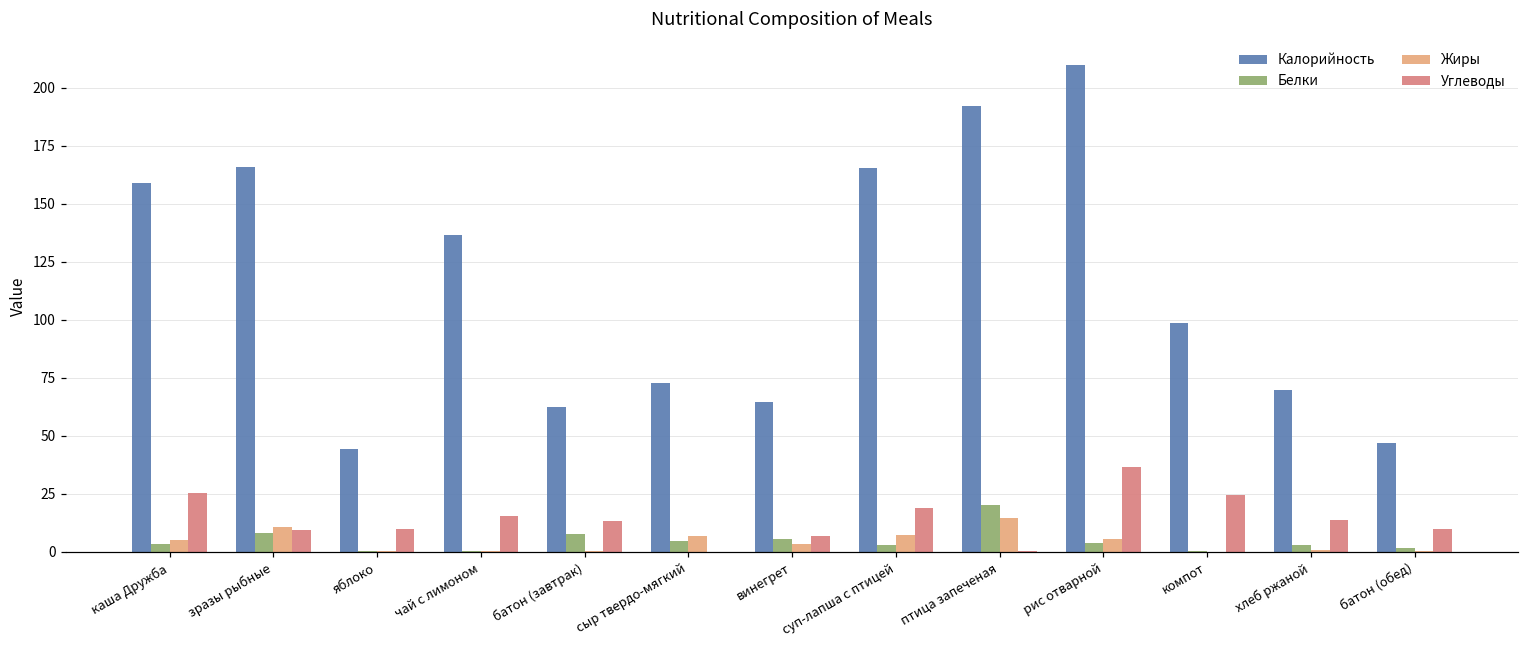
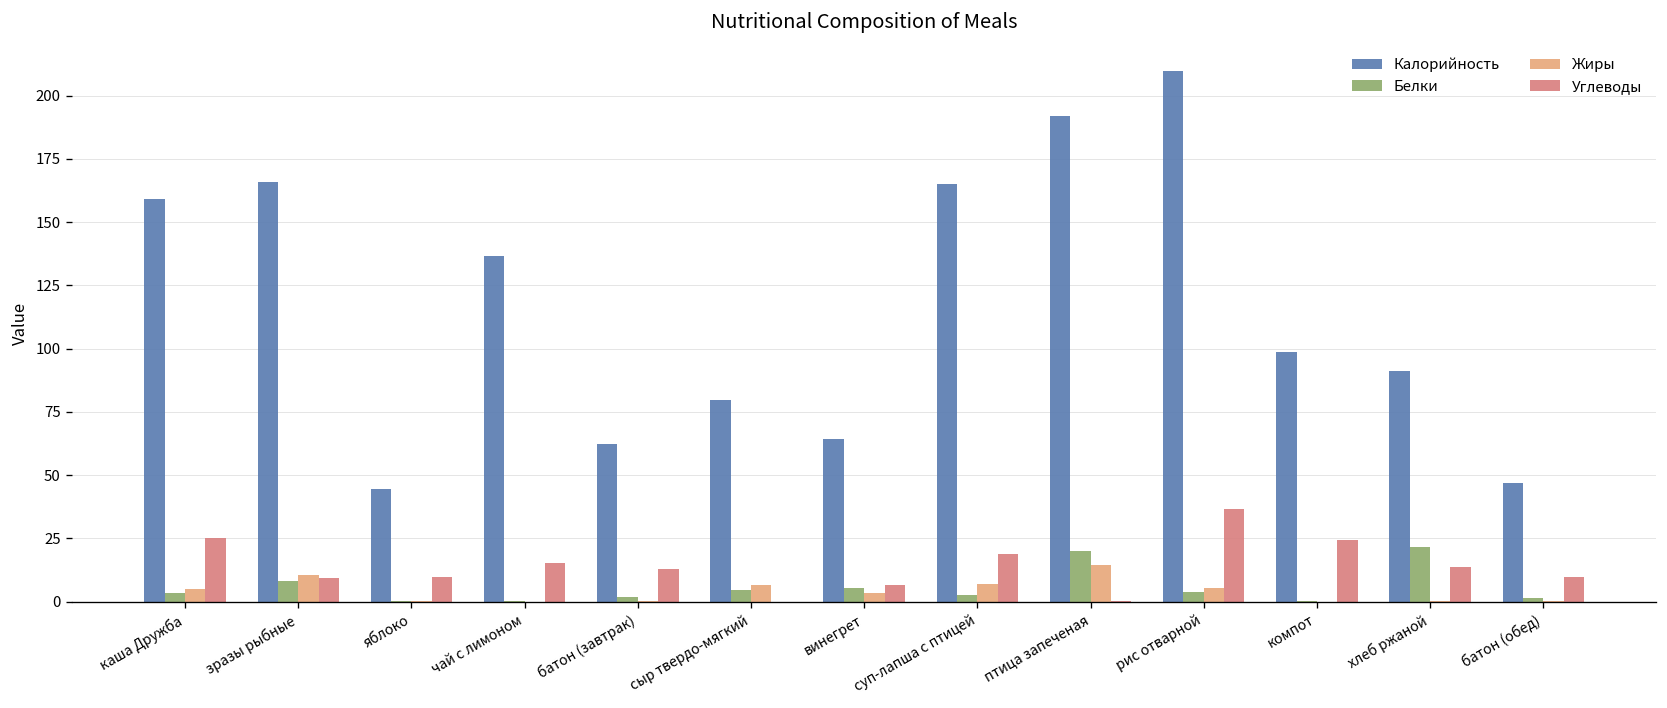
Белки, батон (завтрак): 8 -> 2
Калорийность, сыр твердо-мягкий: 73 -> 80
Калорийность, хлеб ржаной: 70 -> 91
Белки, хлеб ржаной: 3 -> 22
